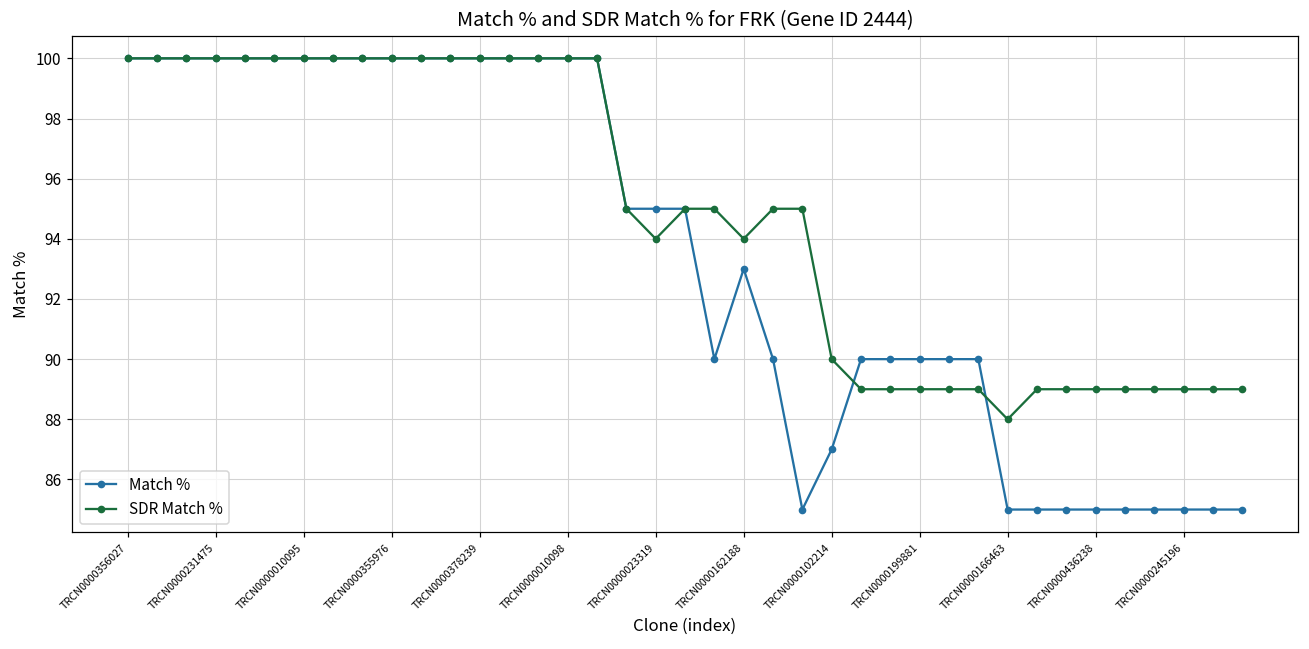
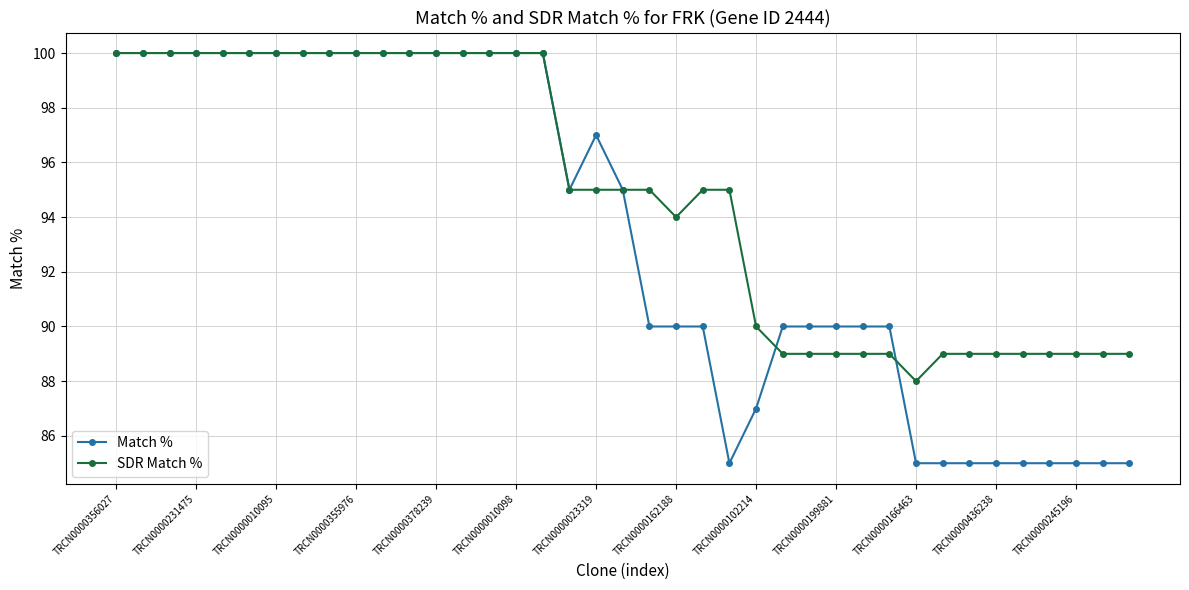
Match %, TRCN0000023319: 95 -> 97
SDR Match %, TRCN0000023319: 94 -> 95
Match %, TRCN0000162188: 93 -> 90
